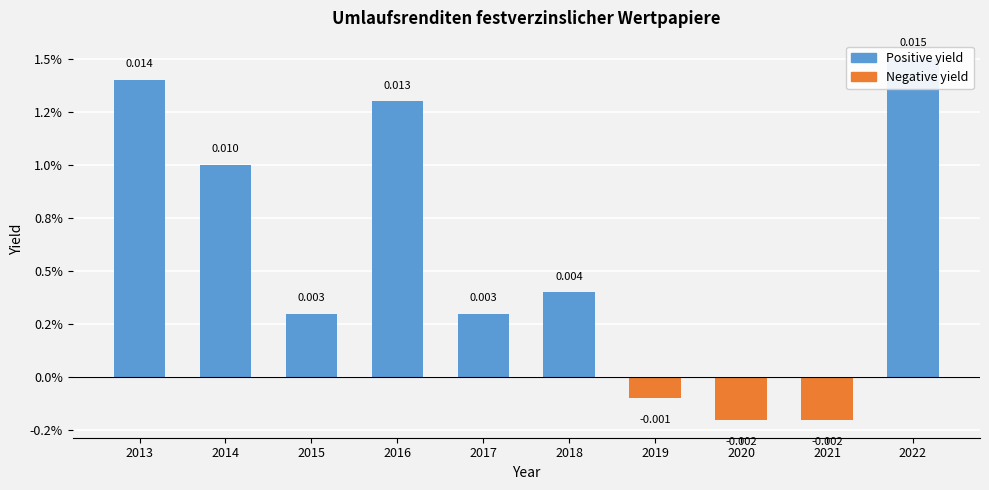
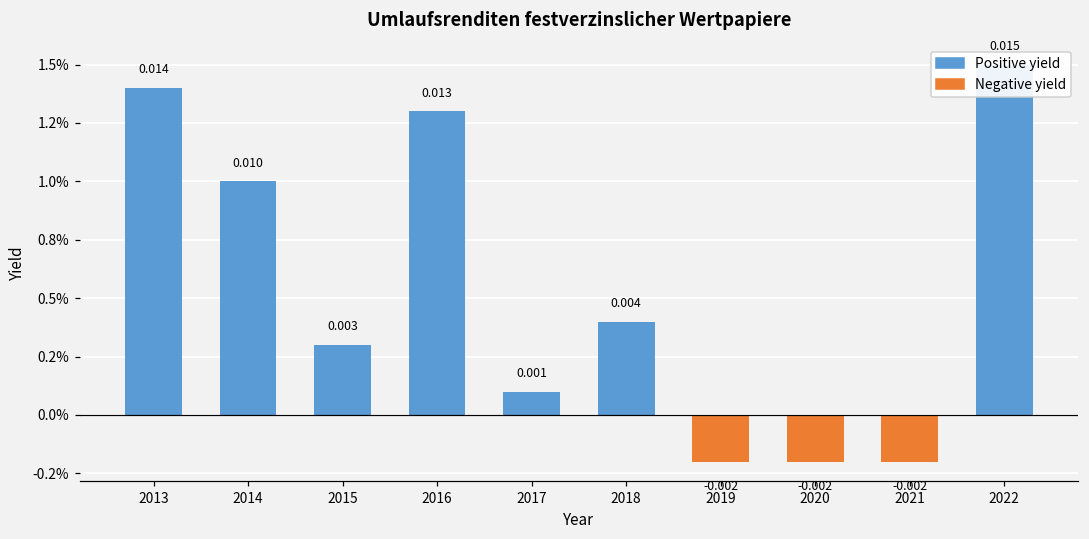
2017: 0.003 -> 0.001
2019: -0.001 -> -0.002
